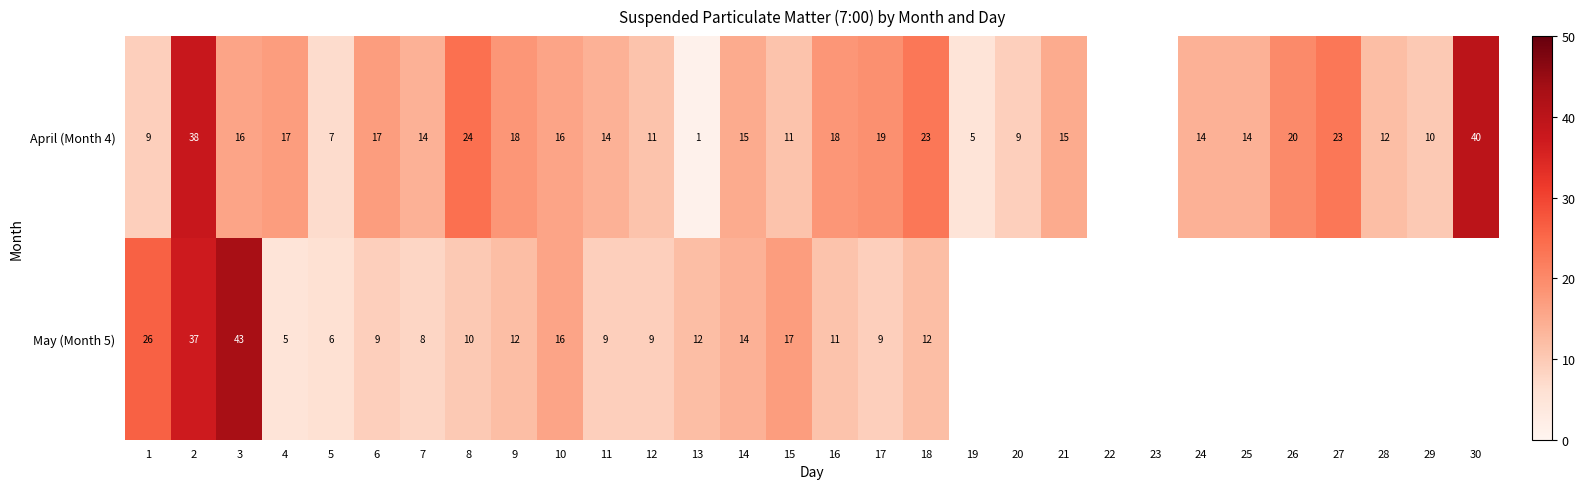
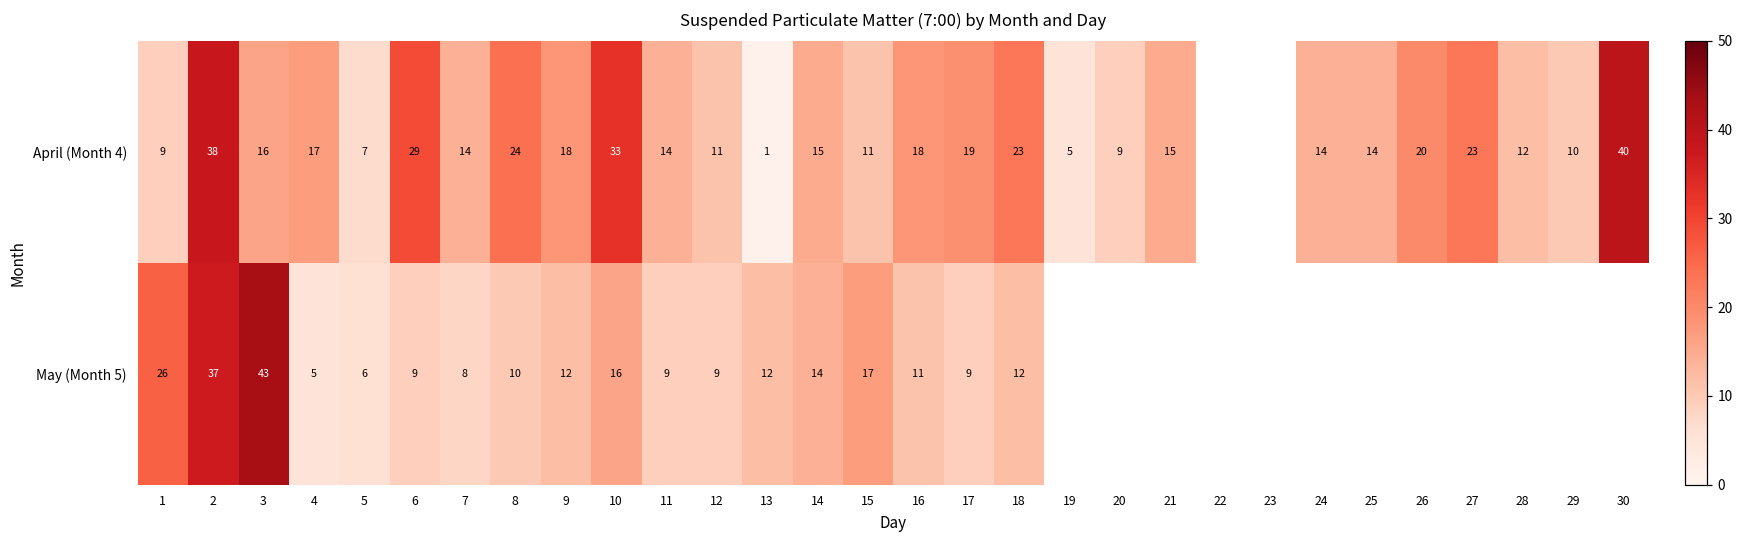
April (Month 4), 6: 17 -> 29
April (Month 4), 10: 16 -> 33
